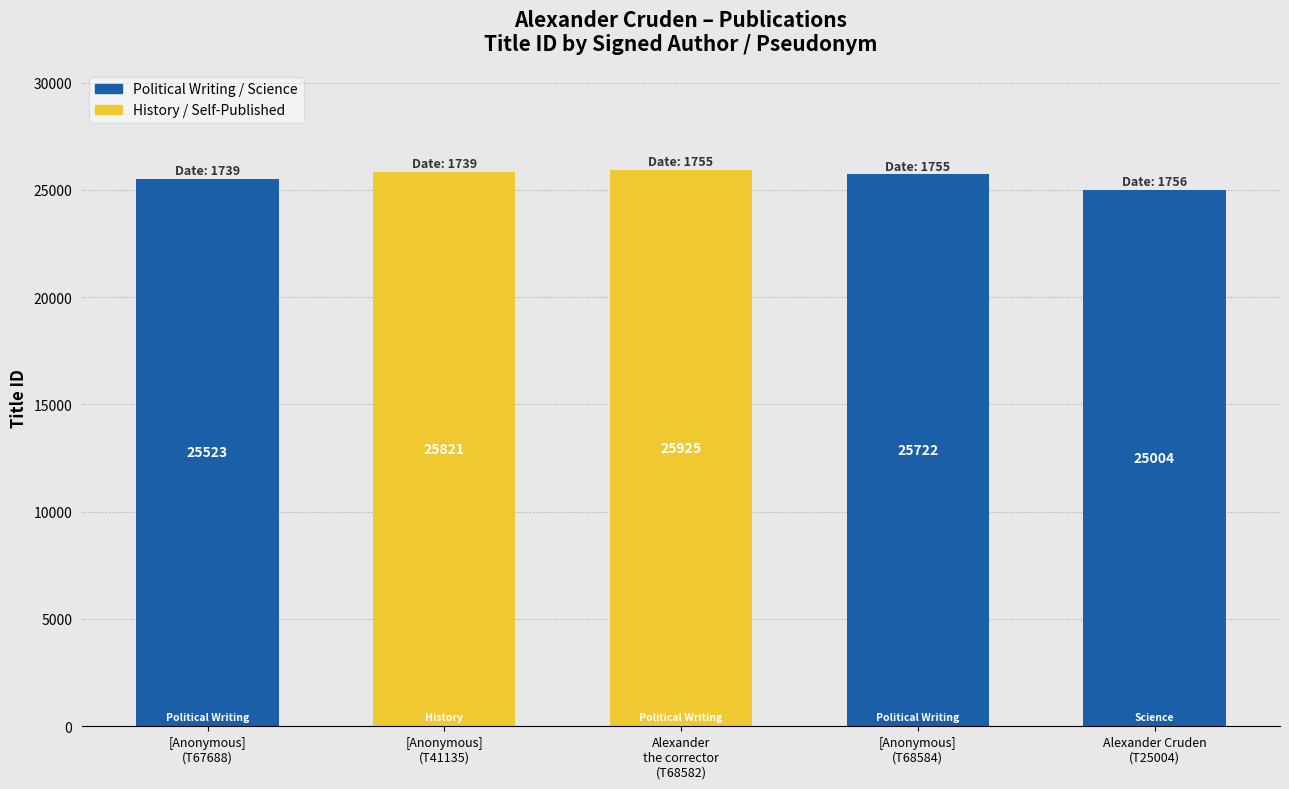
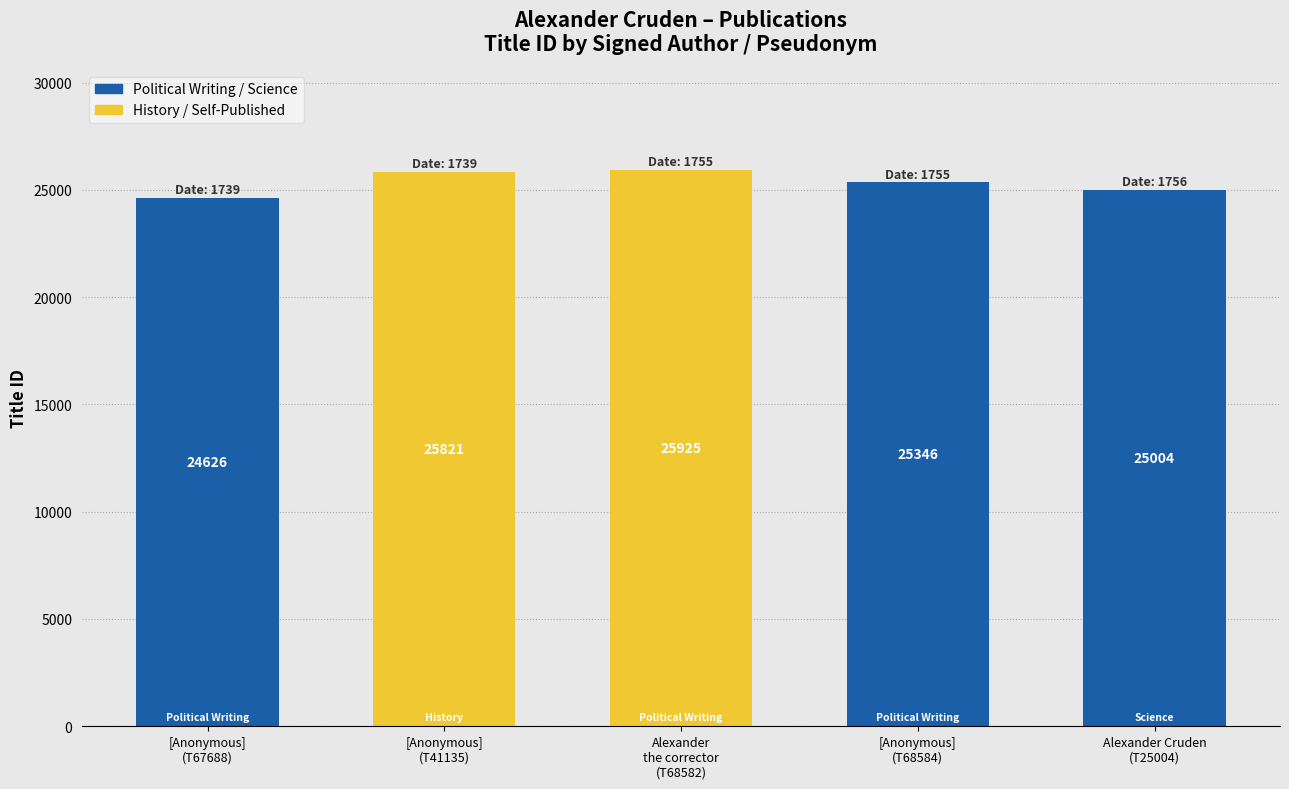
[Anonymous] (T67688): 25523 -> 24626
[Anonymous] (T68584): 25722 -> 25346
